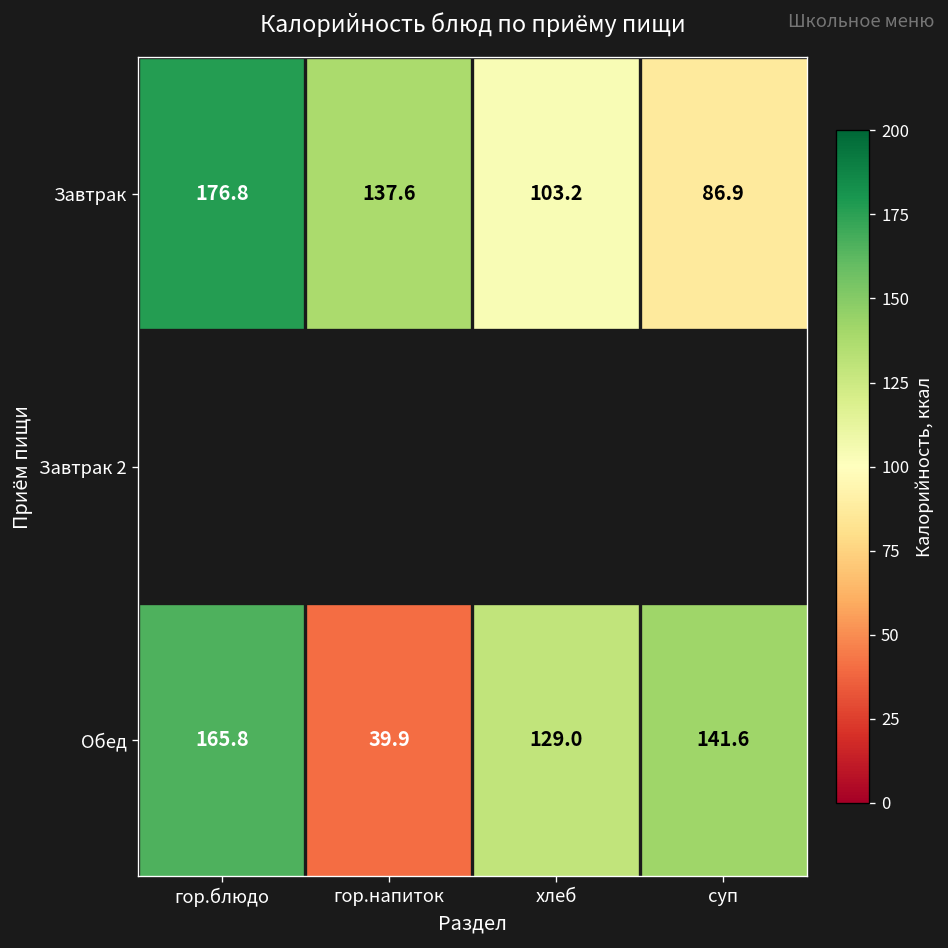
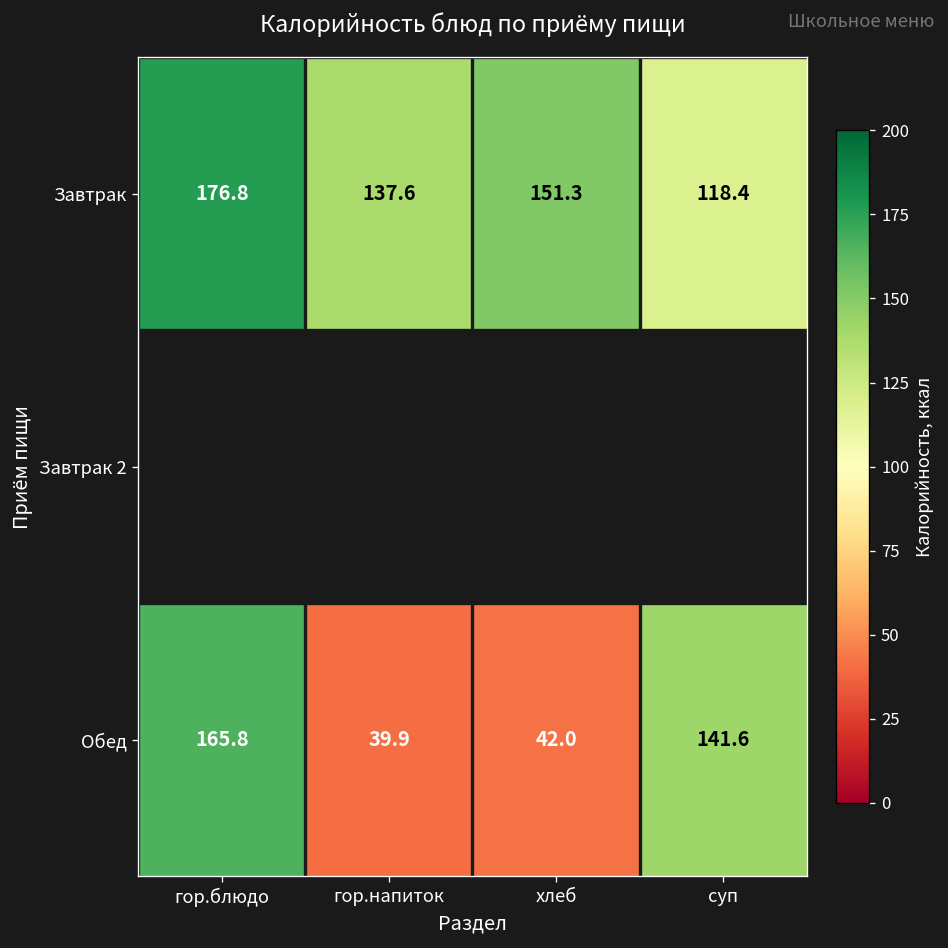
Завтрак, хлеб: 103.2 -> 151.3
Завтрак, суп: 86.9 -> 118.4
Обед, хлеб: 129.0 -> 42.0
